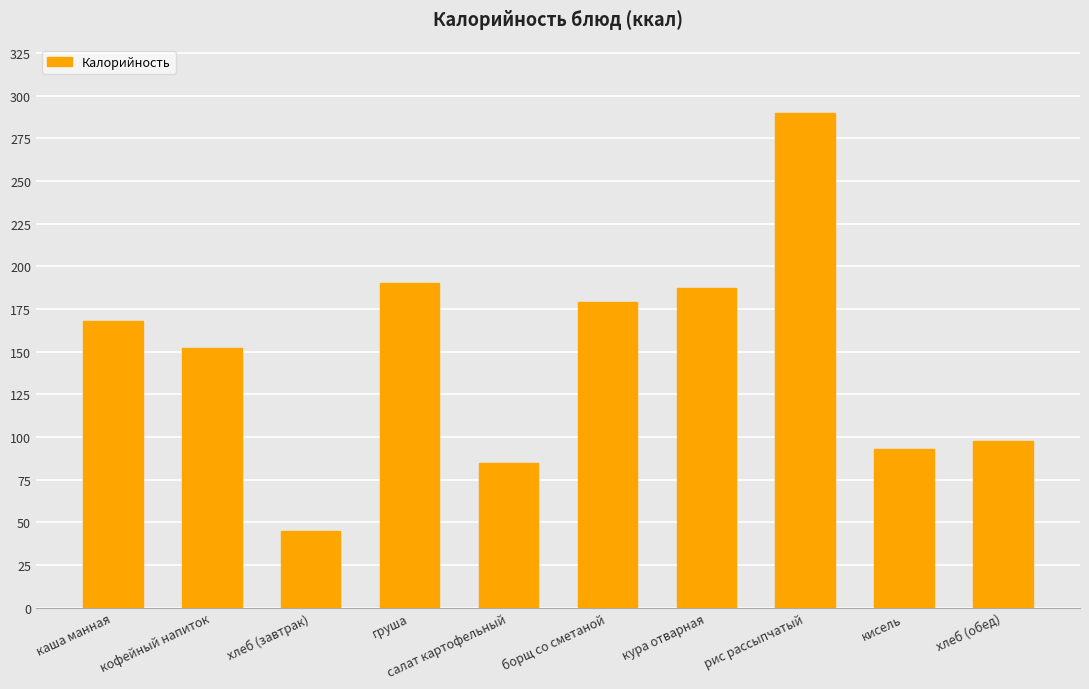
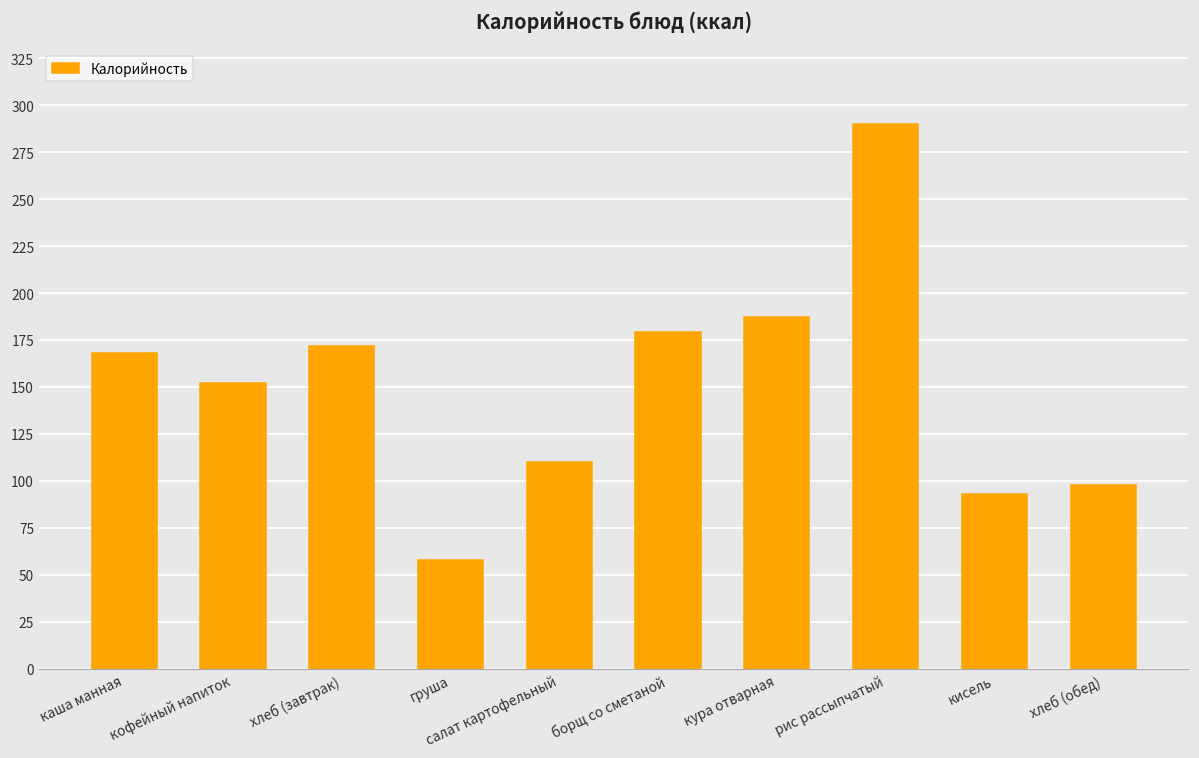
хлеб (завтрак): 45 -> 172
груша: 190 -> 58
салат картофельный: 85 -> 110
